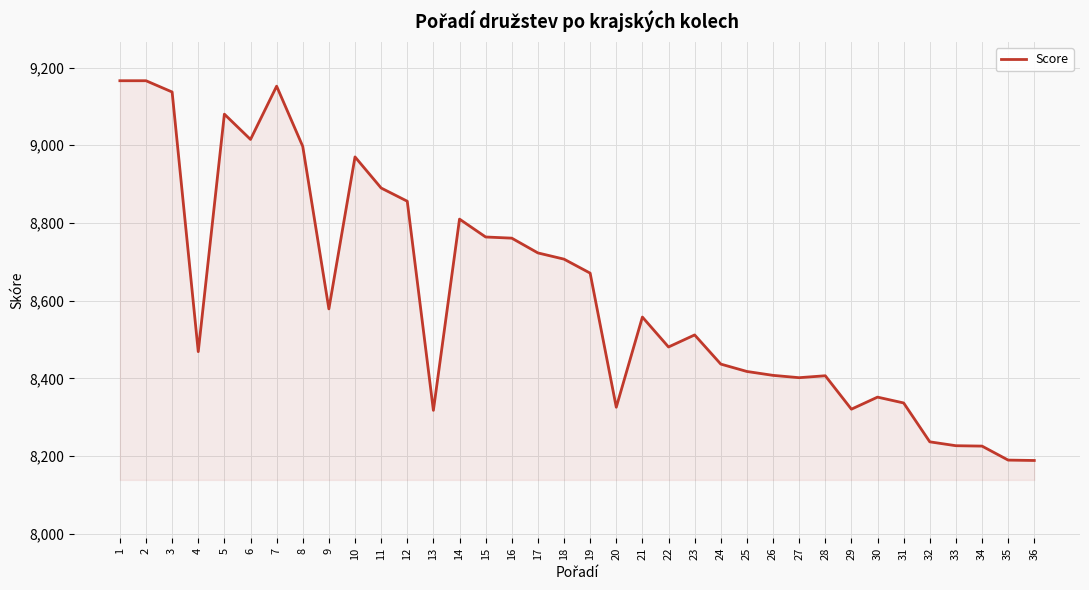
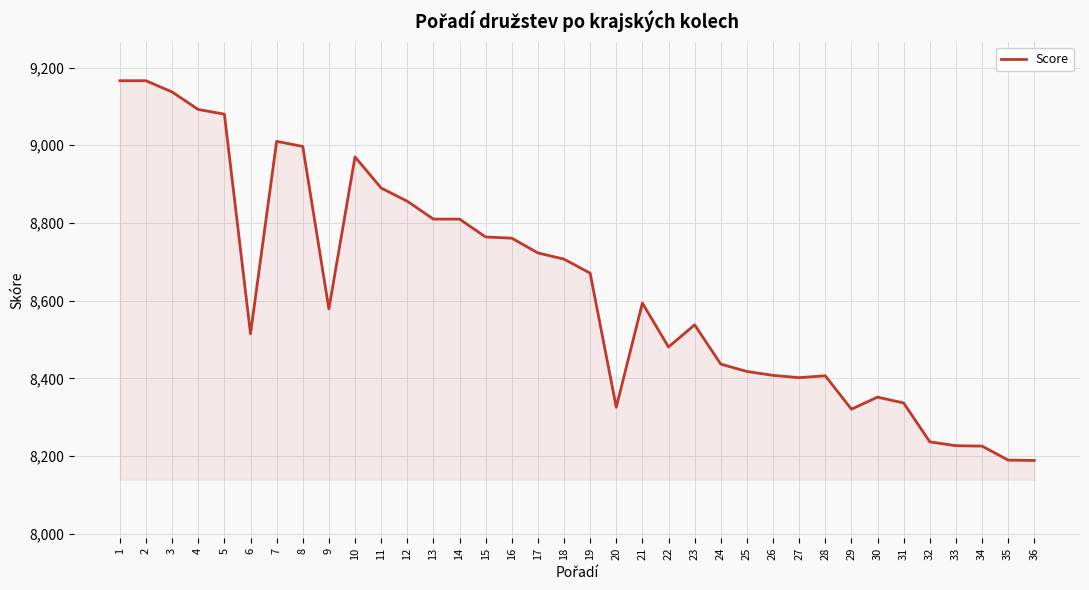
4: 8,470 -> 9,090
6: 9,020 -> 8,520
7: 9,150 -> 9,010
13: 8,320 -> 8,810
21: 8,560 -> 8,590
23: 8,510 -> 8,540
